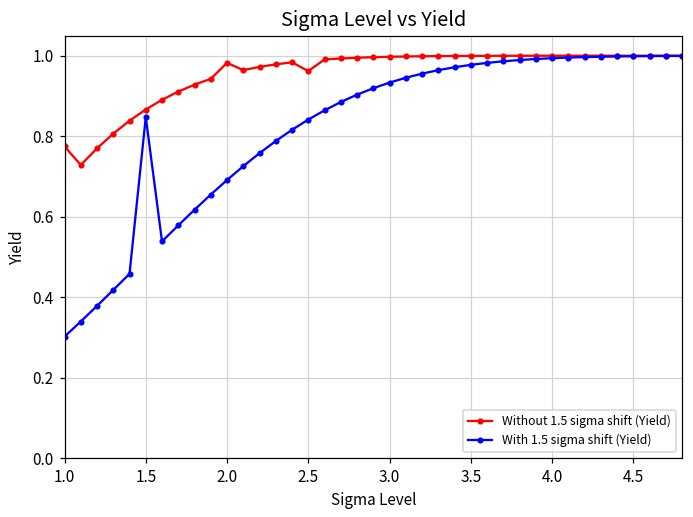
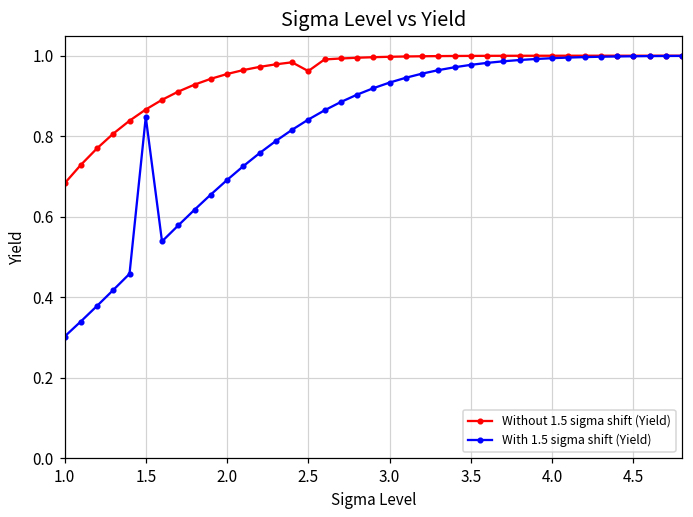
Without 1.5 sigma shift (Yield), 1.0: 0.77 -> 0.68
Without 1.5 sigma shift (Yield), 2.0: 0.98 -> 0.95
